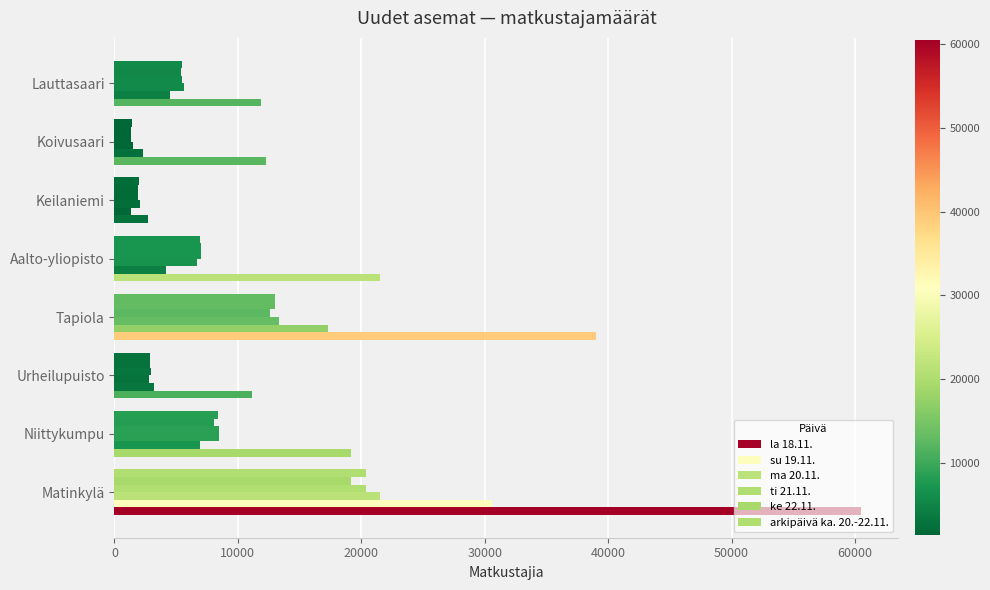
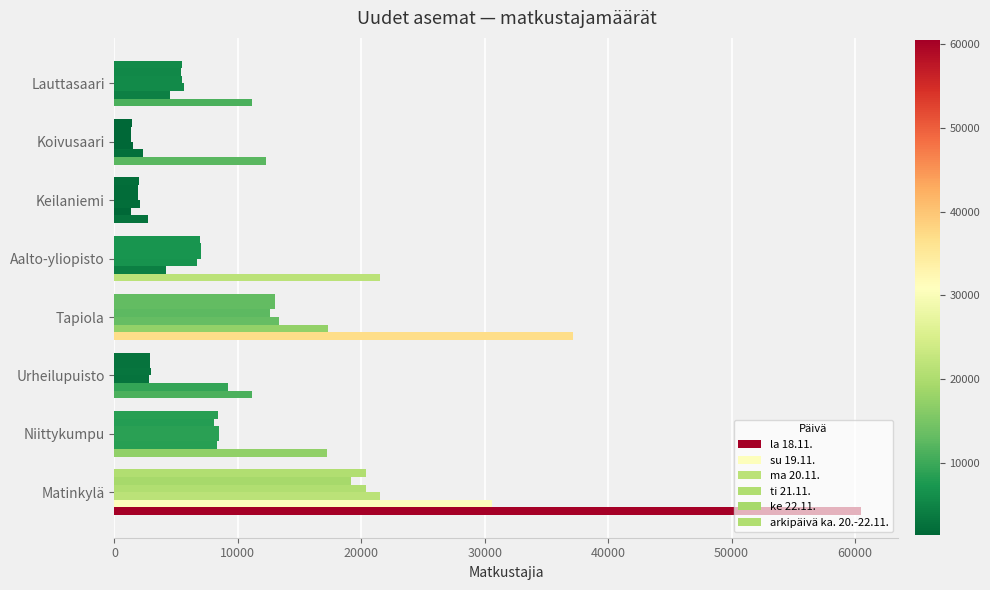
la 18.11., Lauttasaari: 11900 -> 11100
la 18.11., Tapiola: 39000 -> 37100
su 19.11., Urheilupuisto: 3200 -> 9200
su 19.11., Niittykumpu: 7000 -> 8300
la 18.11., Niittykumpu: 19200 -> 17200
